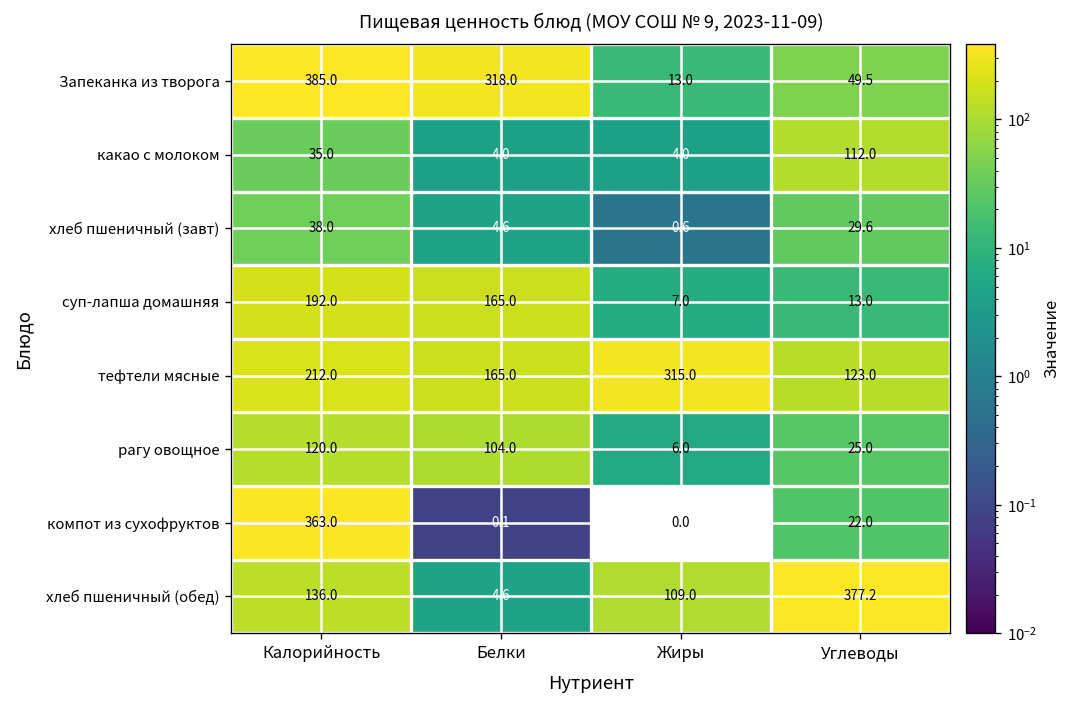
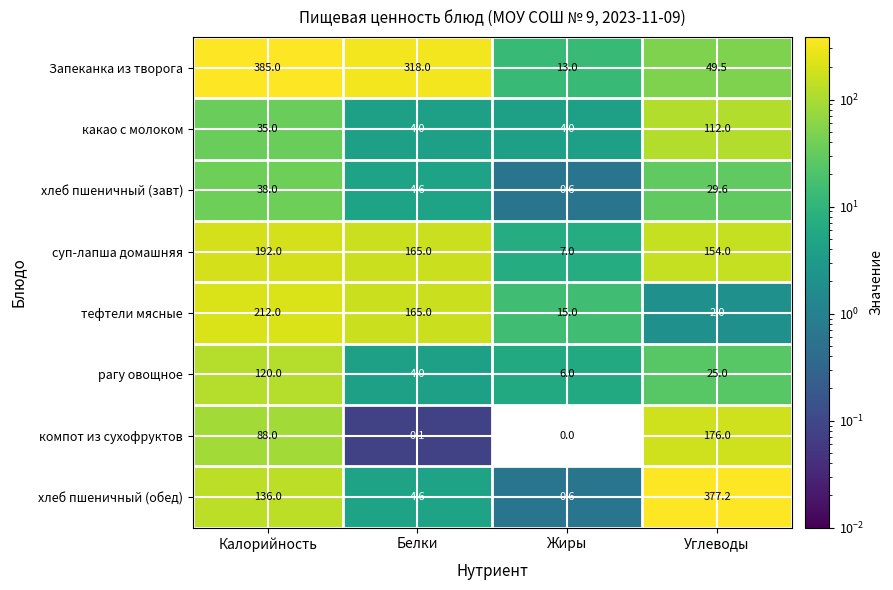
суп-лапша домашняя, Углеводы: 13.0 -> 154.0
тефтели мясные, Жиры: 315.0 -> 15.0
тефтели мясные, Углеводы: 123.0 -> 2.0
рагу овощное, Белки: 104.0 -> 4.0
компот из сухофруктов, Калорийность: 363.0 -> 88.0
компот из сухофруктов, Углеводы: 22.0 -> 176.0
хлеб пшеничный (обед), Жиры: 109.0 -> 0.6
